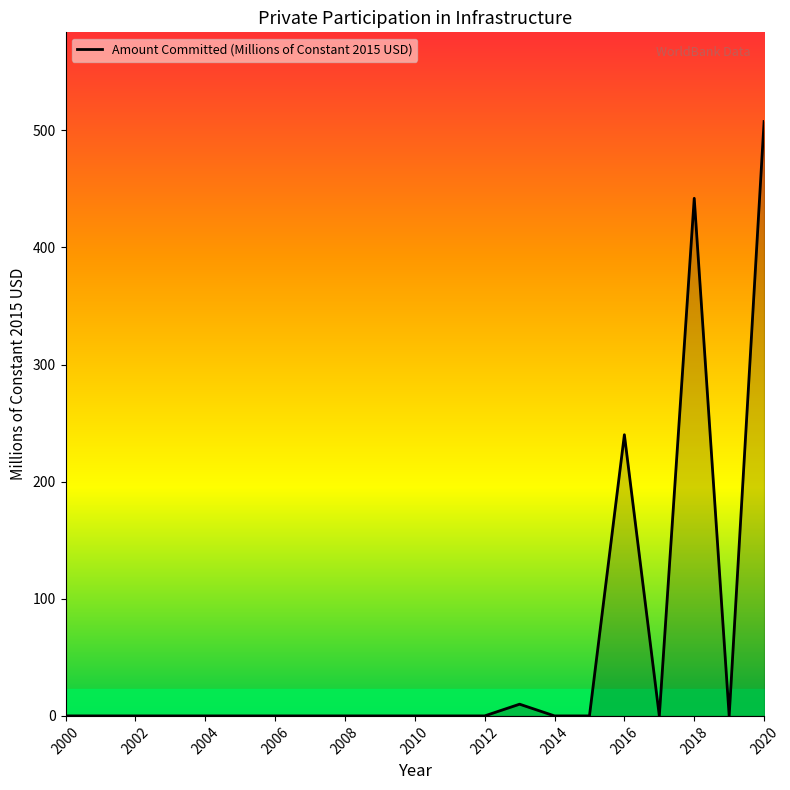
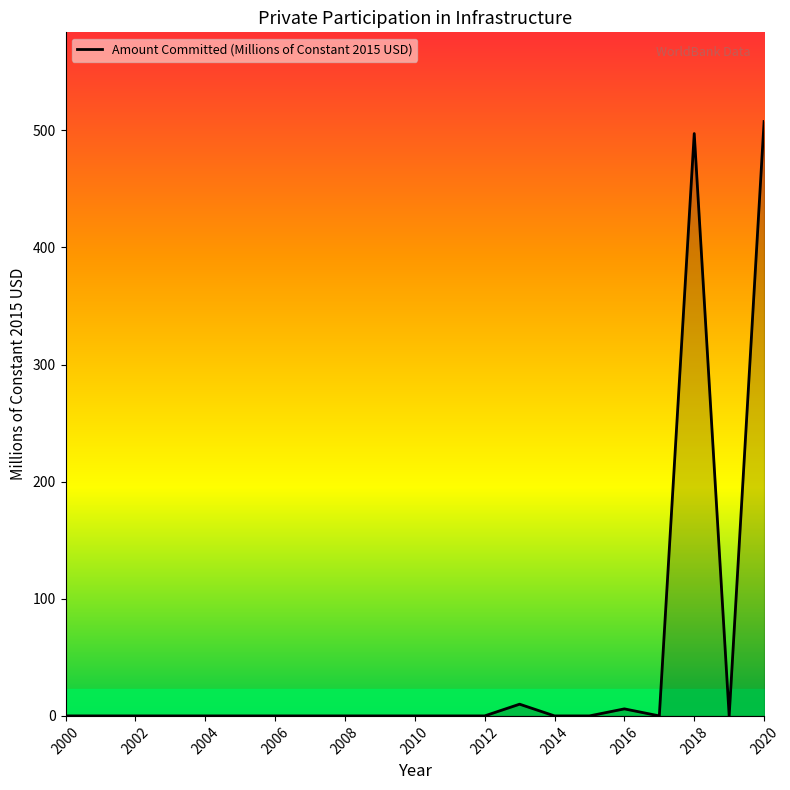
Amount Committed (Millions of Constant 2015 USD), 2016: 240 -> 6
Amount Committed (Millions of Constant 2015 USD), 2018: 442 -> 497
